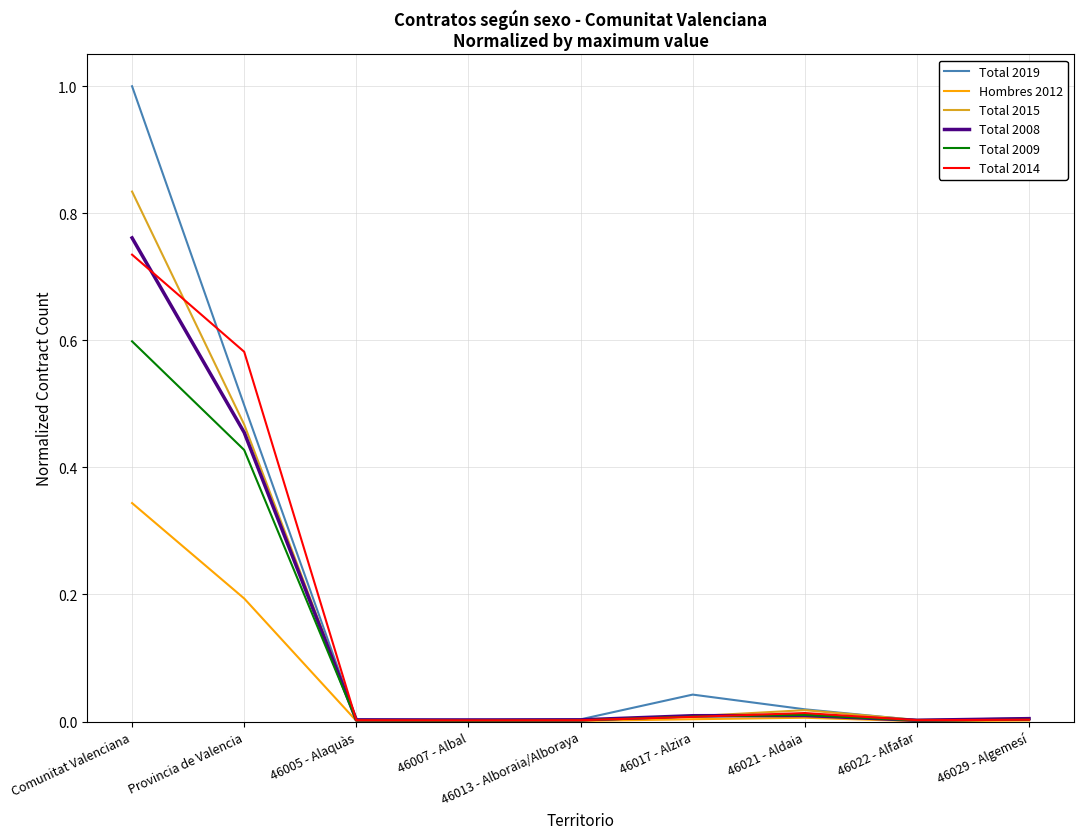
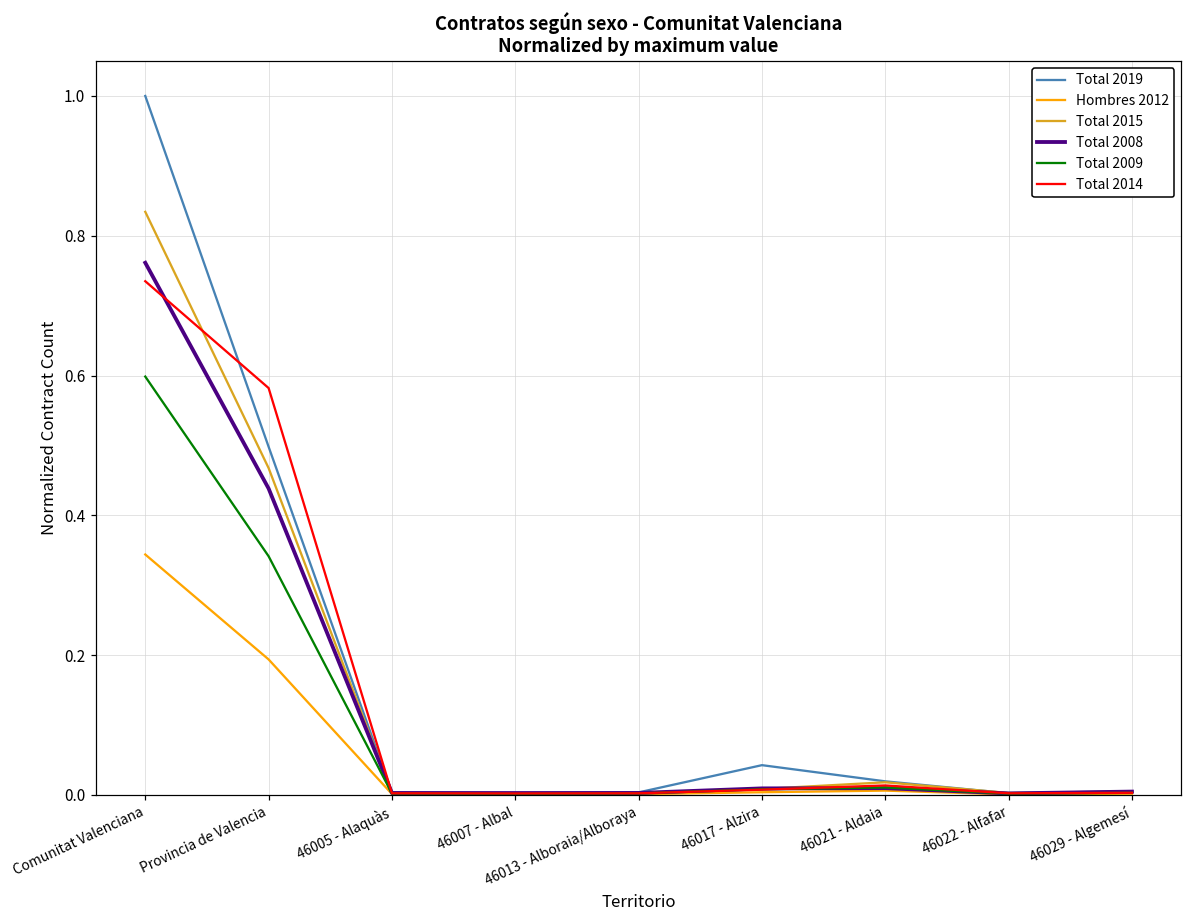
Total 2008, Provincia de Valencia: 0.46 -> 0.44
Total 2009, Provincia de Valencia: 0.43 -> 0.34
